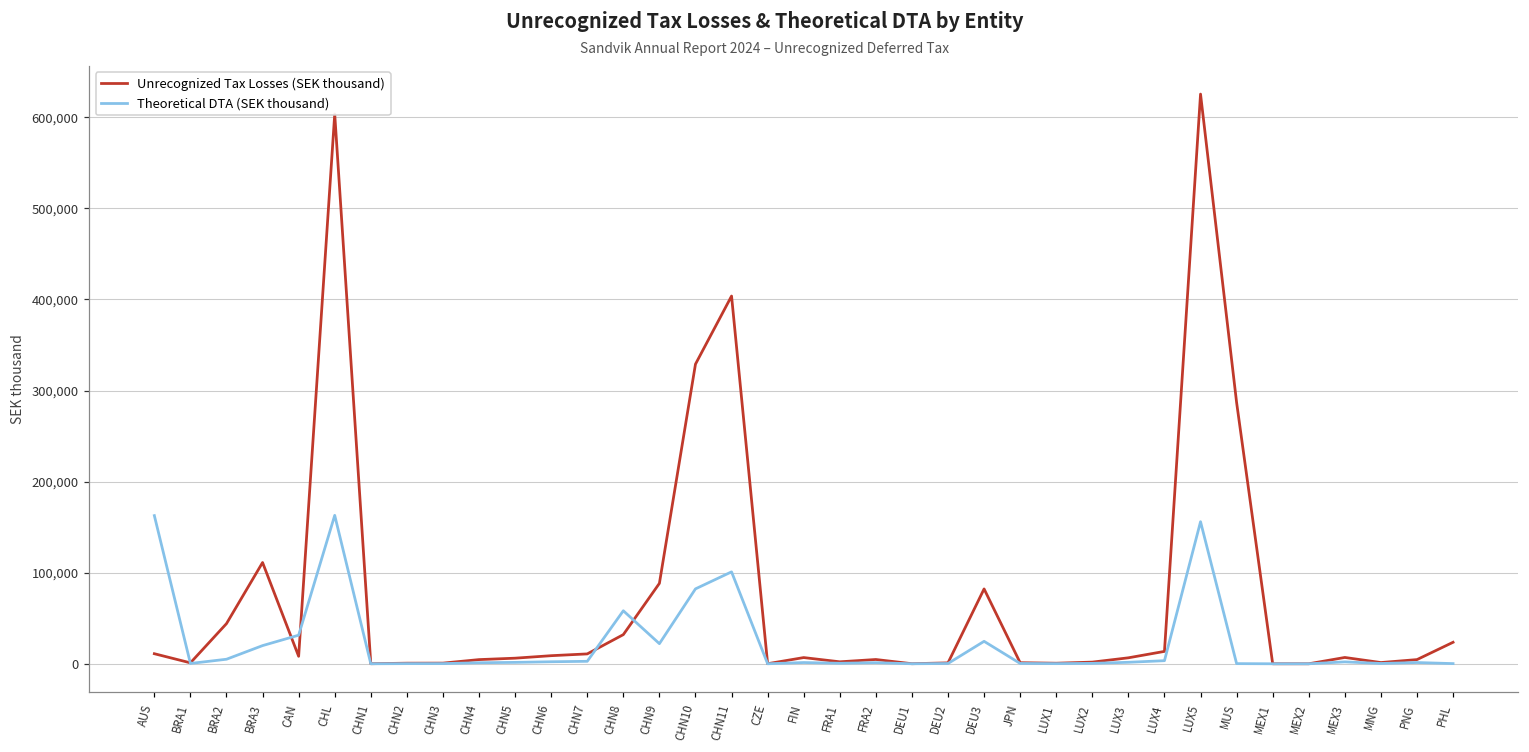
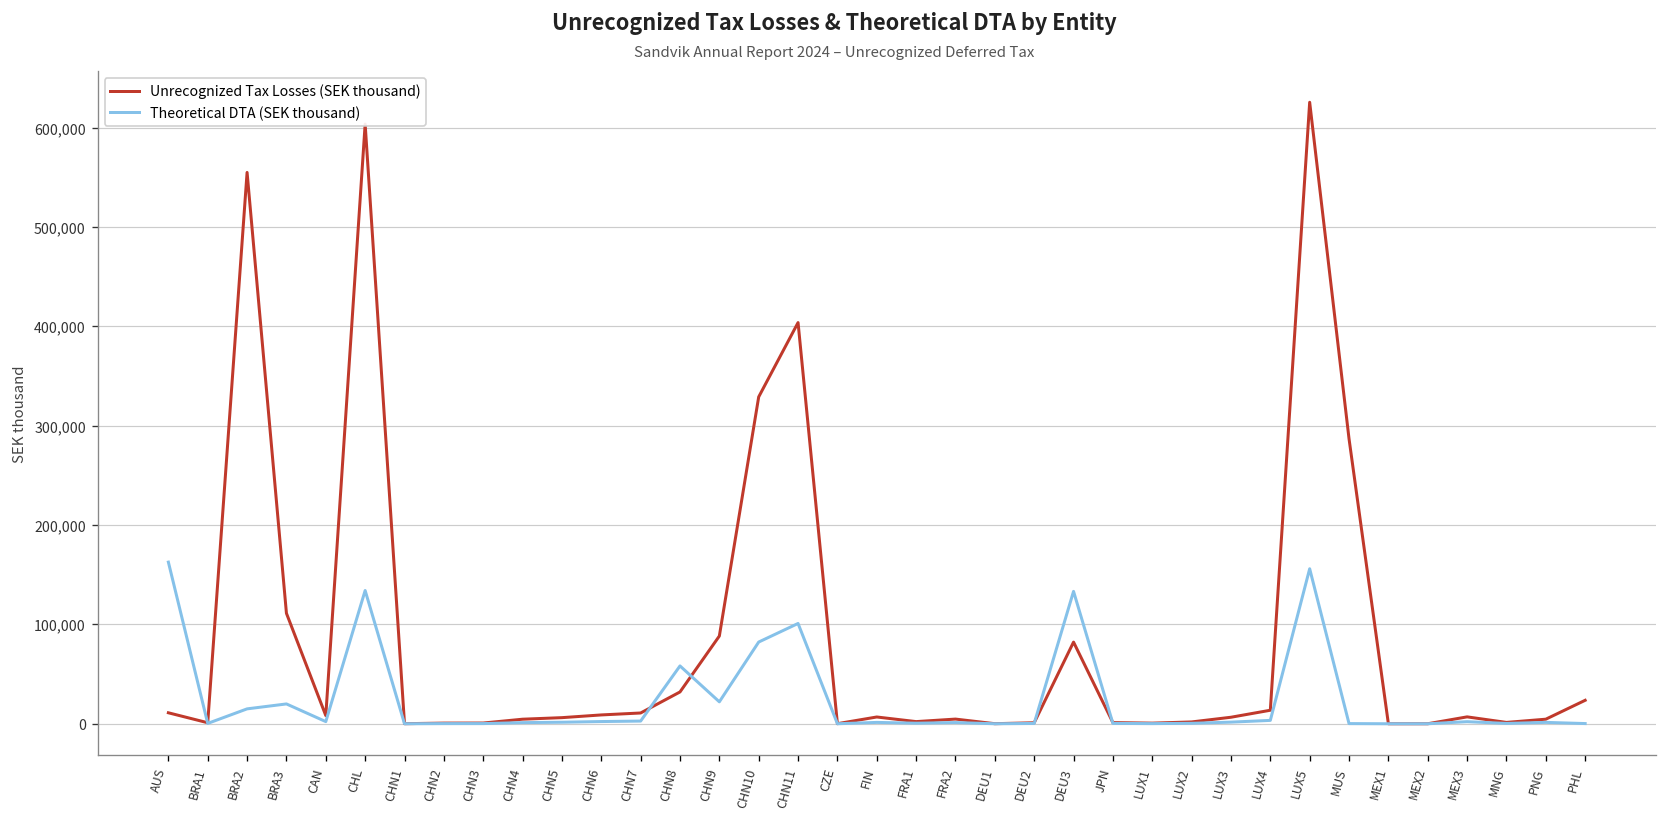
Unrecognized Tax Losses (SEK thousand), BRA2: 40,000 -> 550,000
Theoretical DTA (SEK thousand), BRA2: 0 -> 10,000
Theoretical DTA (SEK thousand), CAN: 30,000 -> 0
Theoretical DTA (SEK thousand), CHL: 160,000 -> 130,000
Theoretical DTA (SEK thousand), DEU3: 20,000 -> 130,000
